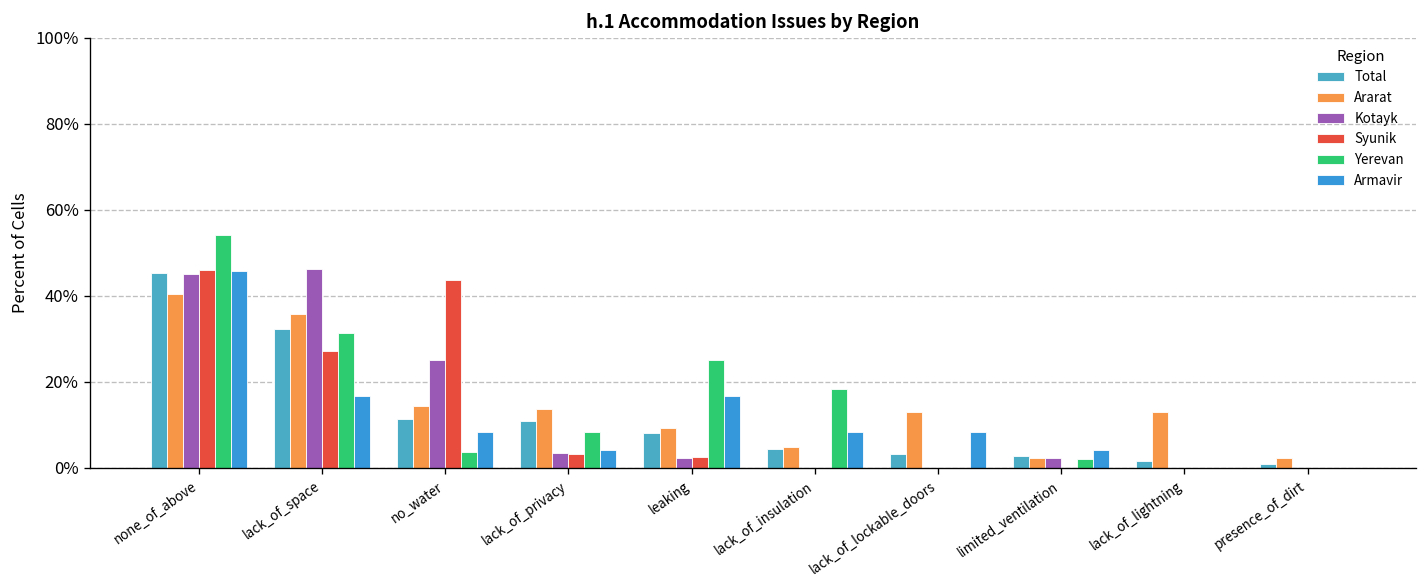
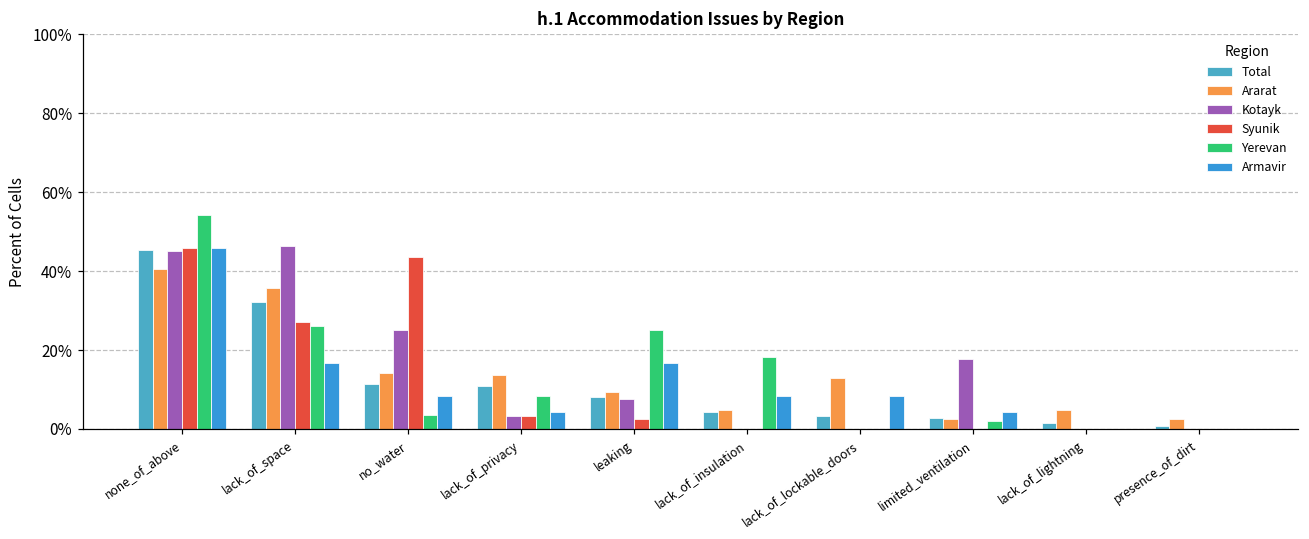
Yerevan, lack_of_space: 31% -> 26%
Kotayk, leaking: 2% -> 8%
Kotayk, limited_ventilation: 2% -> 18%
Ararat, lack_of_lightning: 13% -> 5%
